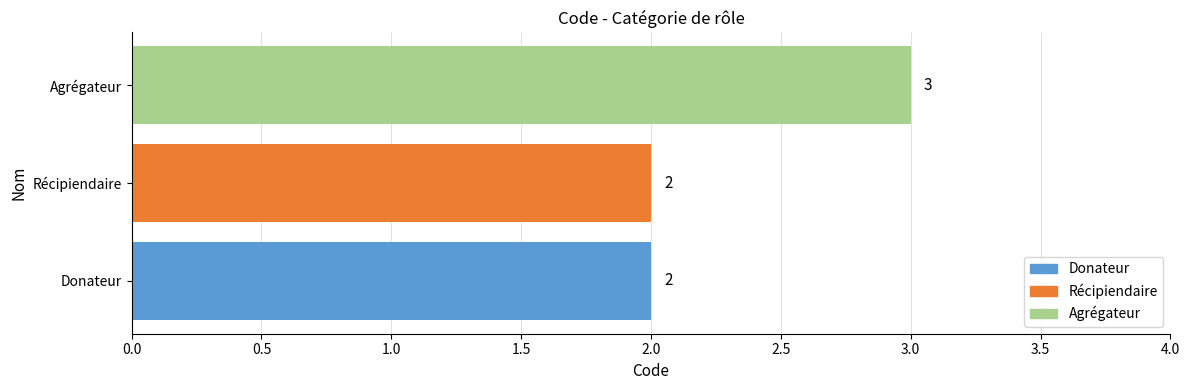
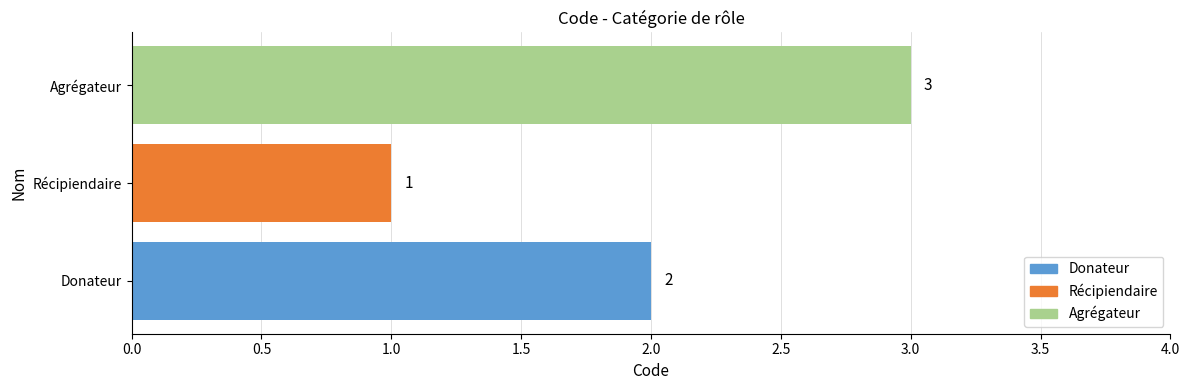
Récipiendaire: 2 -> 1
